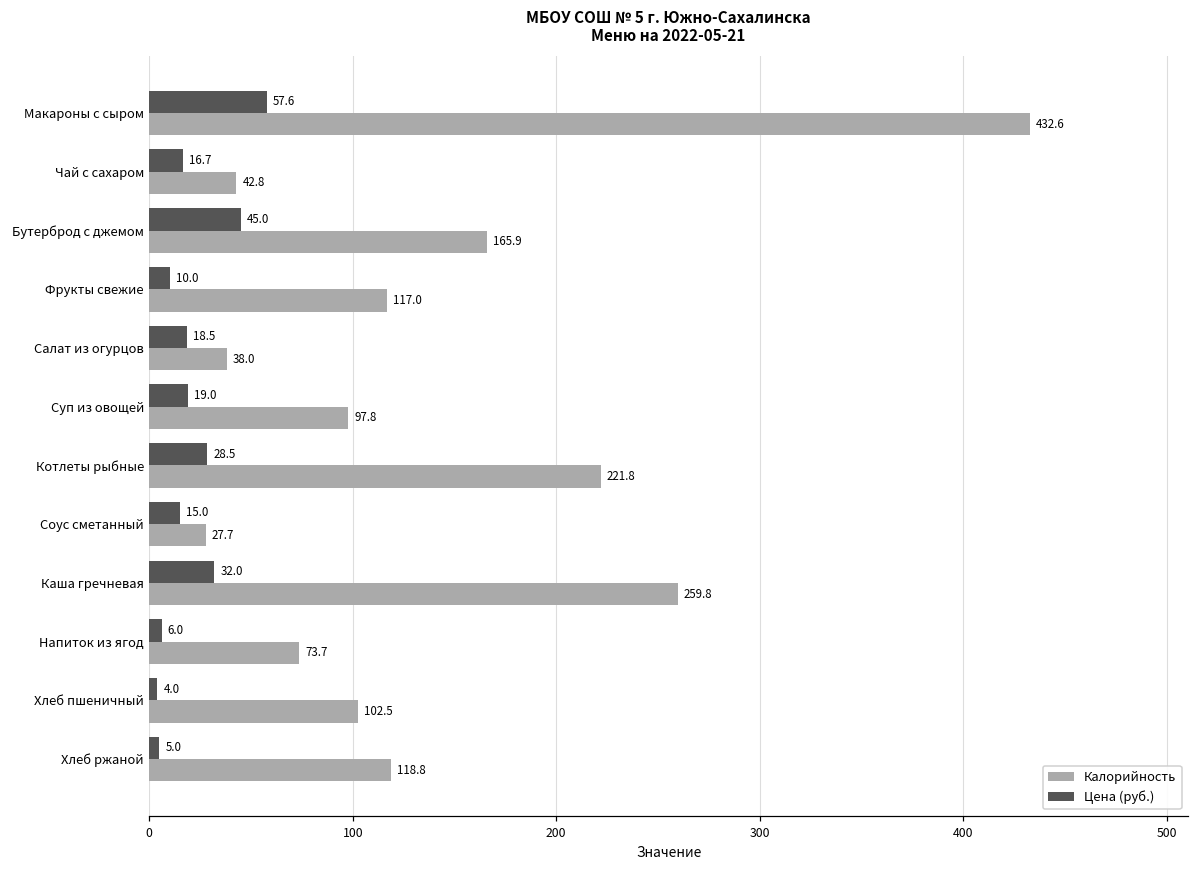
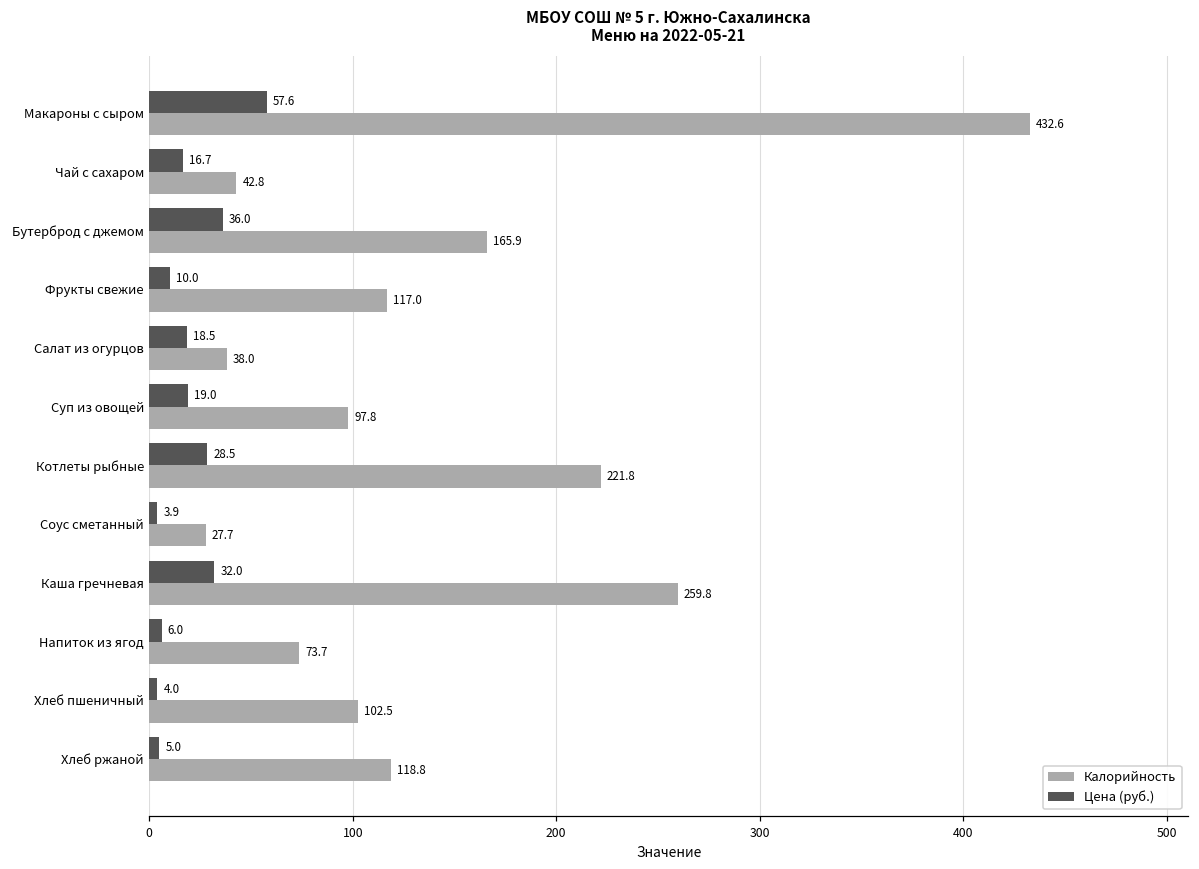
Цена (руб.), Бутерброд с джемом: 45.0 -> 36.0
Цена (руб.), Соус сметанный: 15.0 -> 3.9
